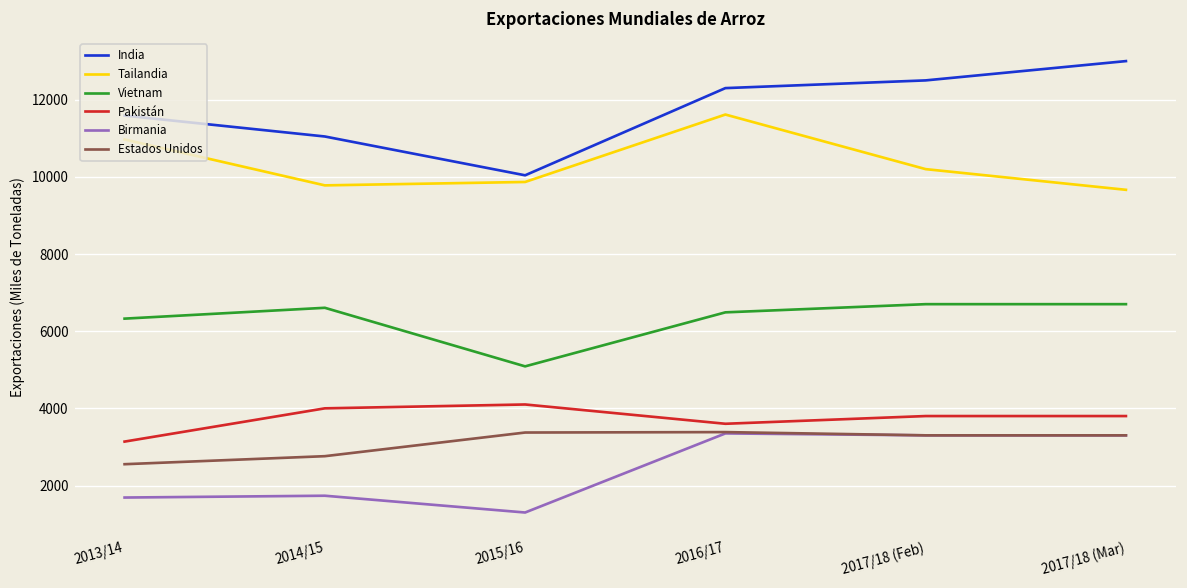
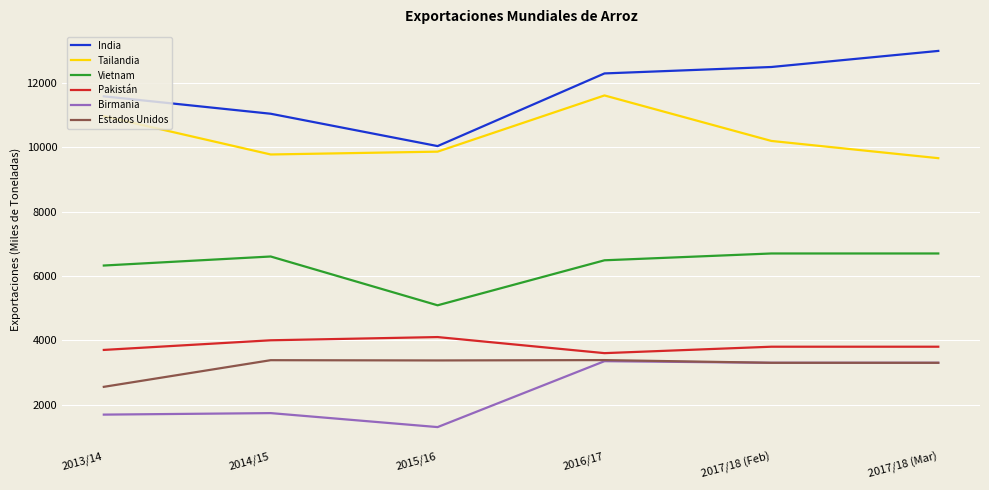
Pakistán, 2013/14: 3100 -> 3700
Estados Unidos, 2014/15: 2800 -> 3400
